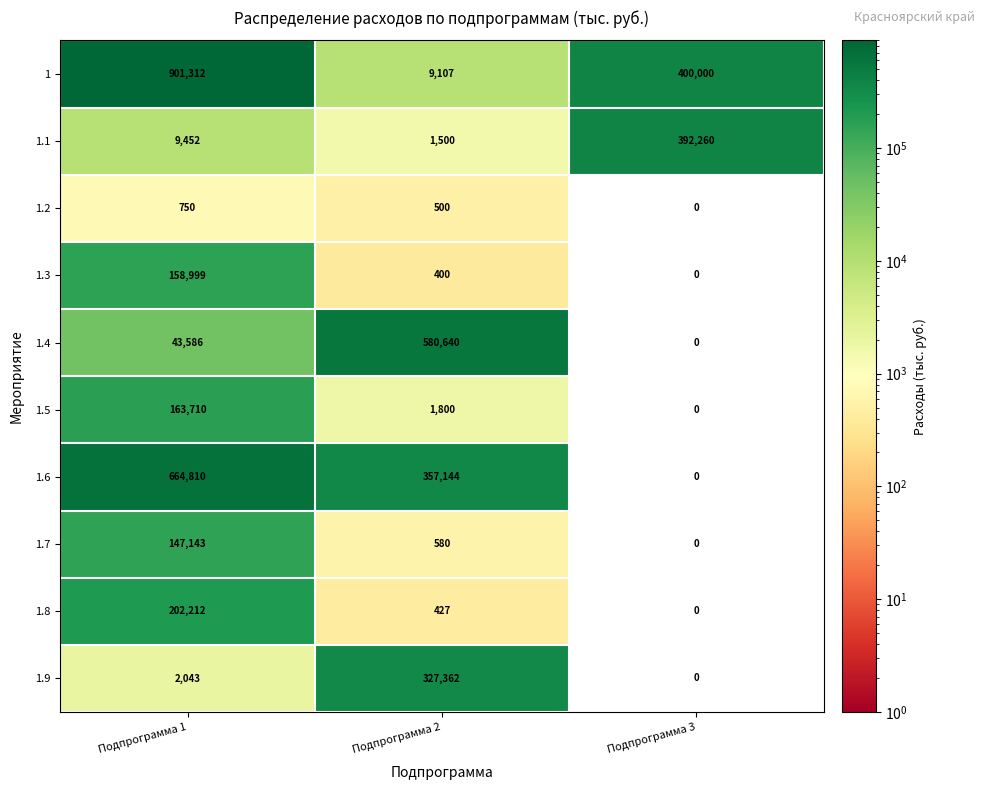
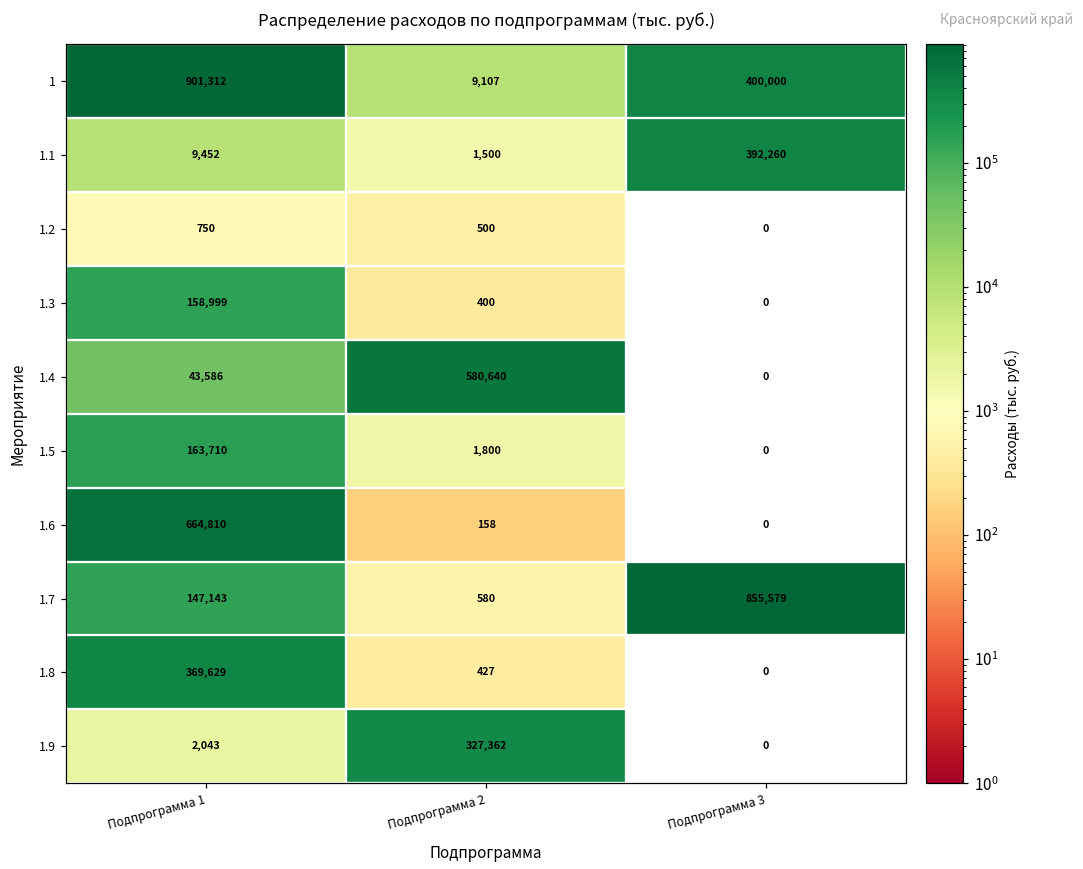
1.6, Подпрограмма 2: 357,144 -> 158
1.7, Подпрограмма 3: 0 -> 855,579
1.8, Подпрограмма 1: 202,212 -> 369,629
